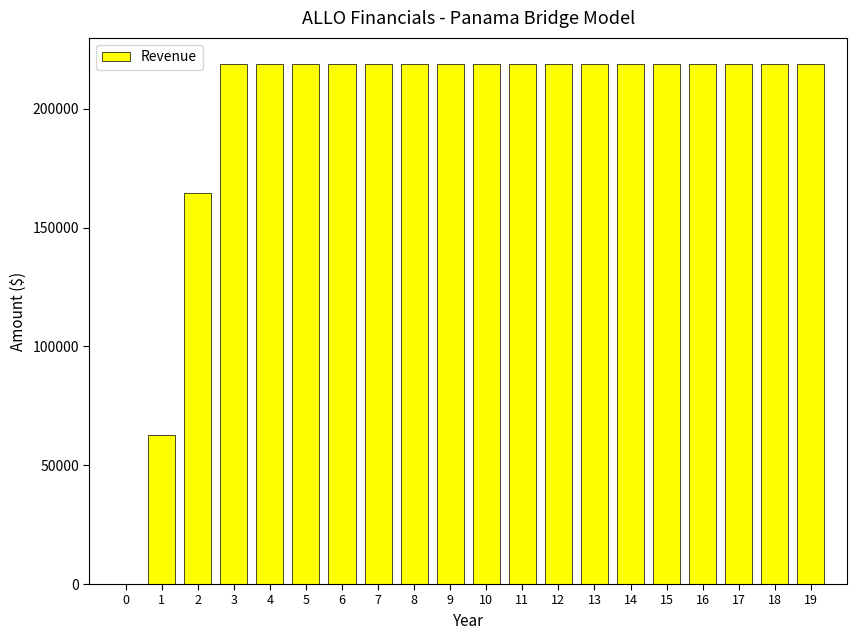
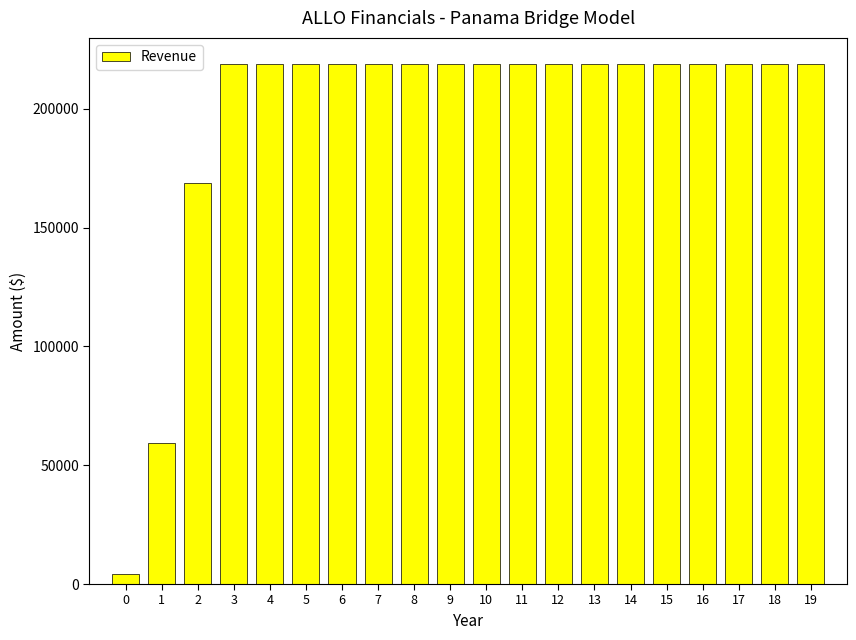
0: 0 -> 4000
1: 63000 -> 59000
2: 165000 -> 169000
